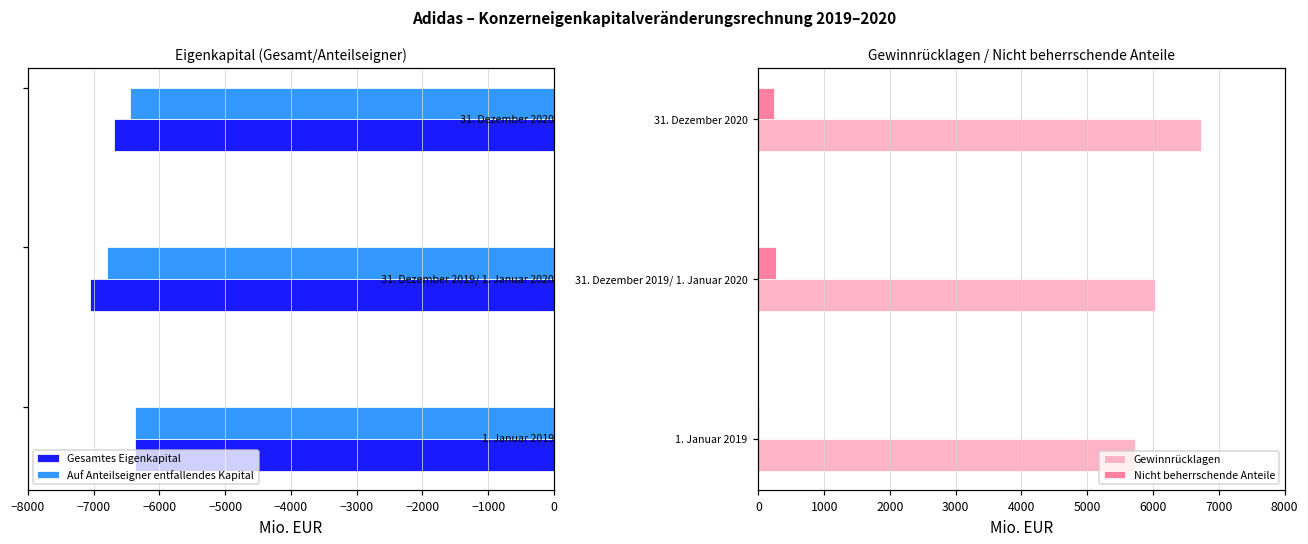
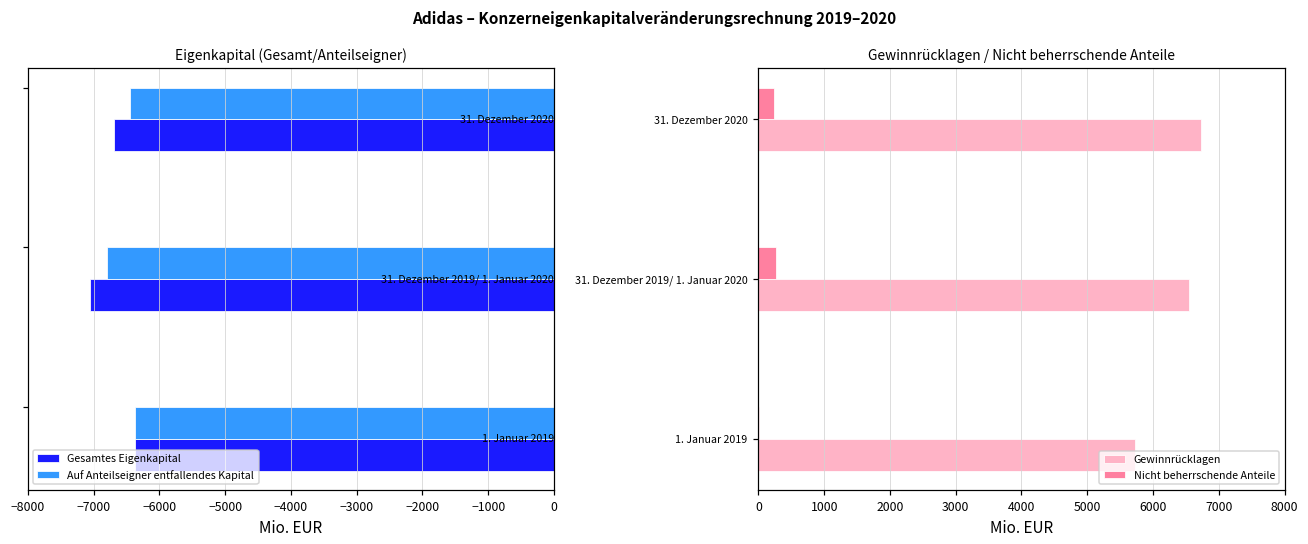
Gewinnrücklagen / Nicht beherrschende Anteile, Gewinnrücklagen, 31. Dezember 2019/ 1. Januar 2020: 6000 -> 6600
